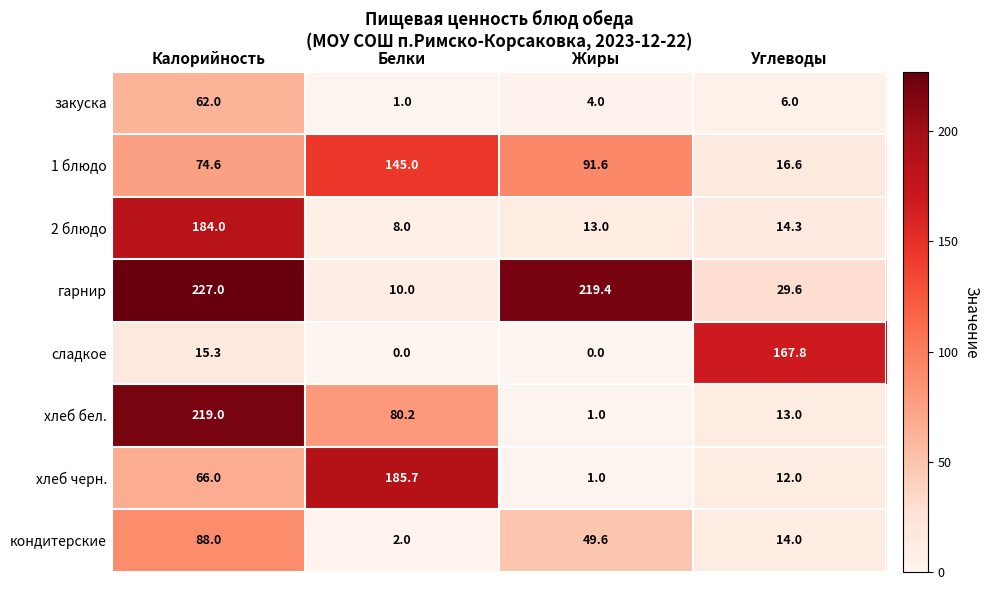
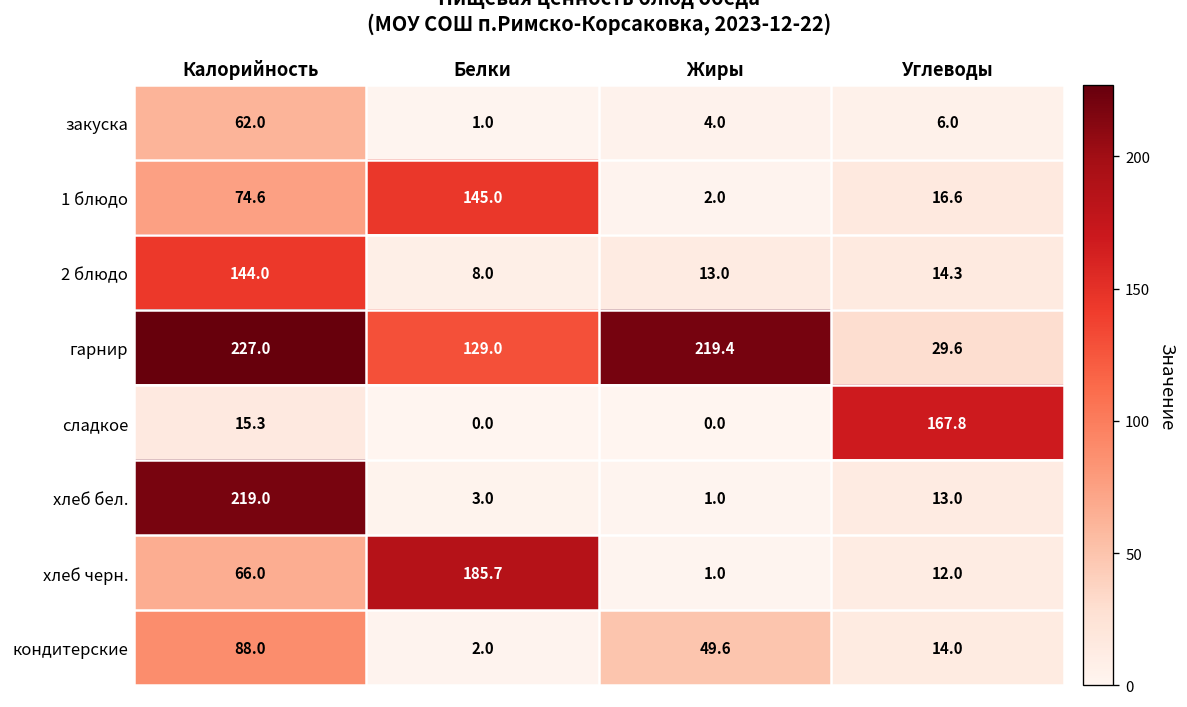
1 блюдо, Жиры: 91.6 -> 2.0
2 блюдо, Калорийность: 184.0 -> 144.0
гарнир, Белки: 10.0 -> 129.0
хлеб бел., Белки: 80.2 -> 3.0
